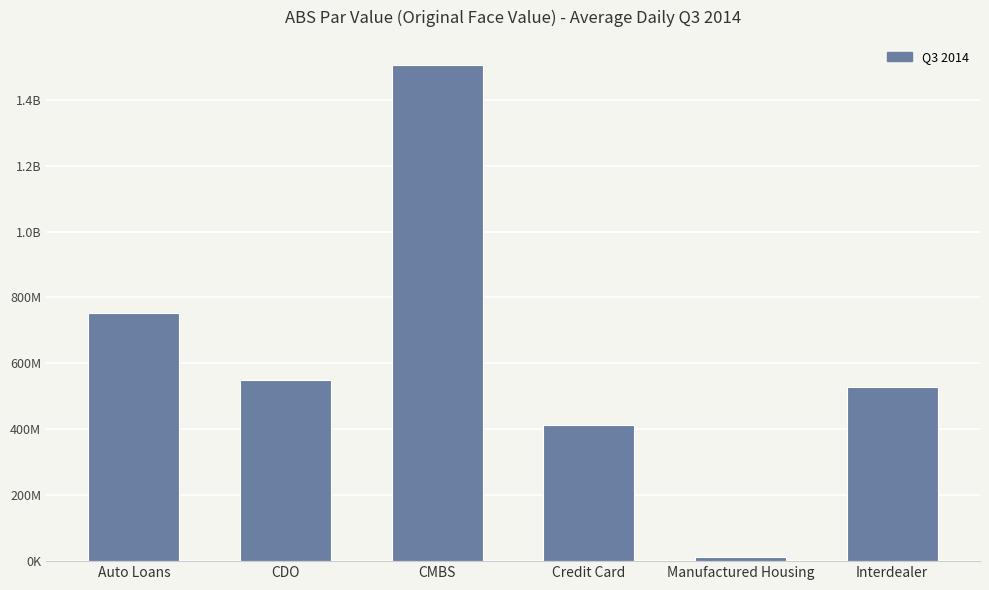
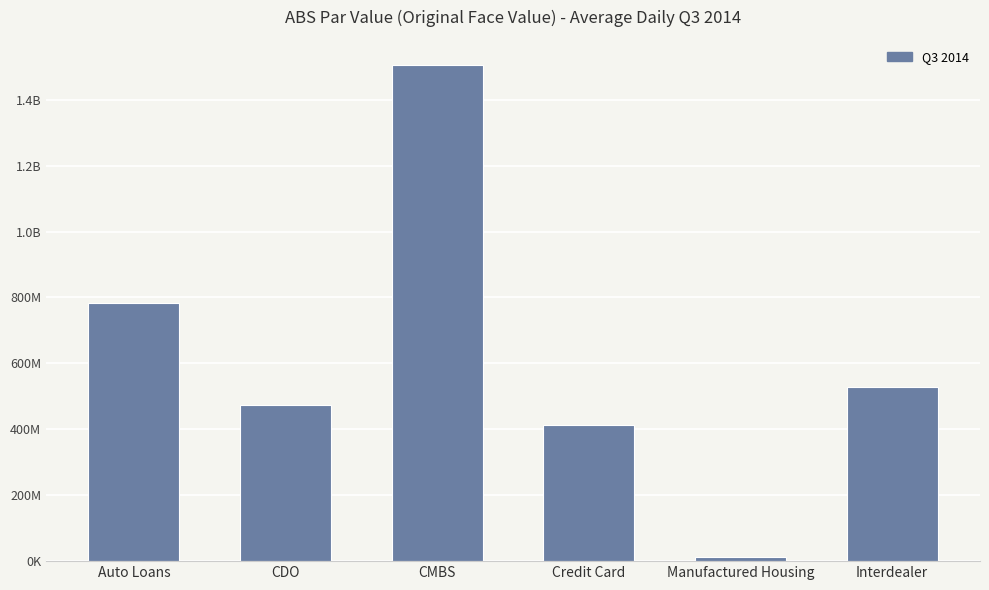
Auto Loans: 750000000 -> 780000000
CDO: 550000000 -> 470000000
